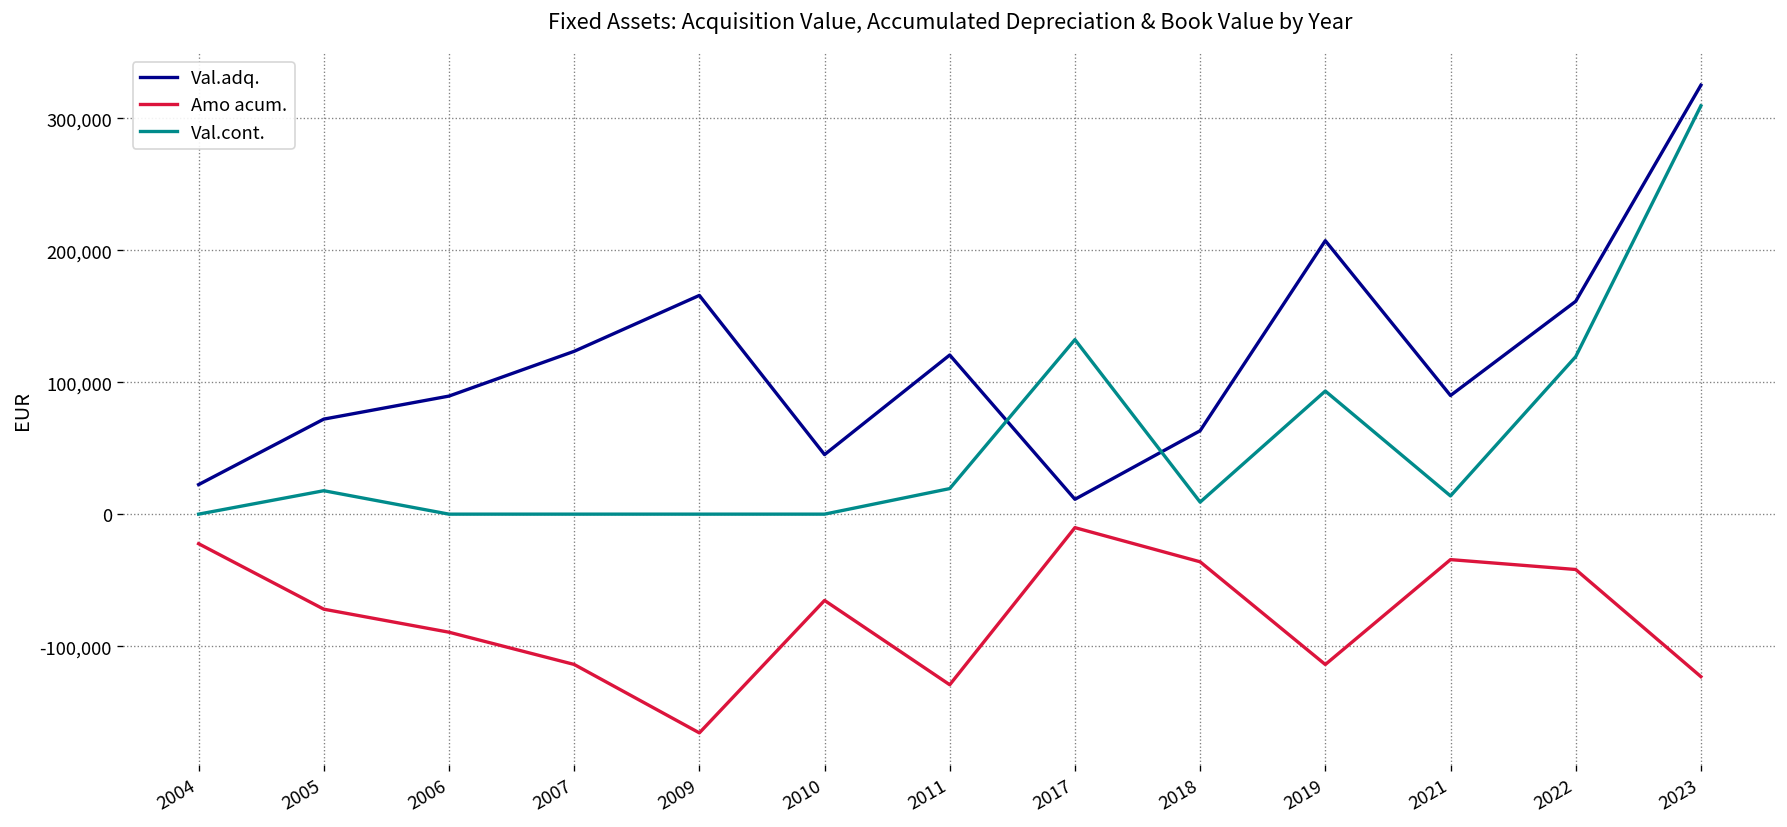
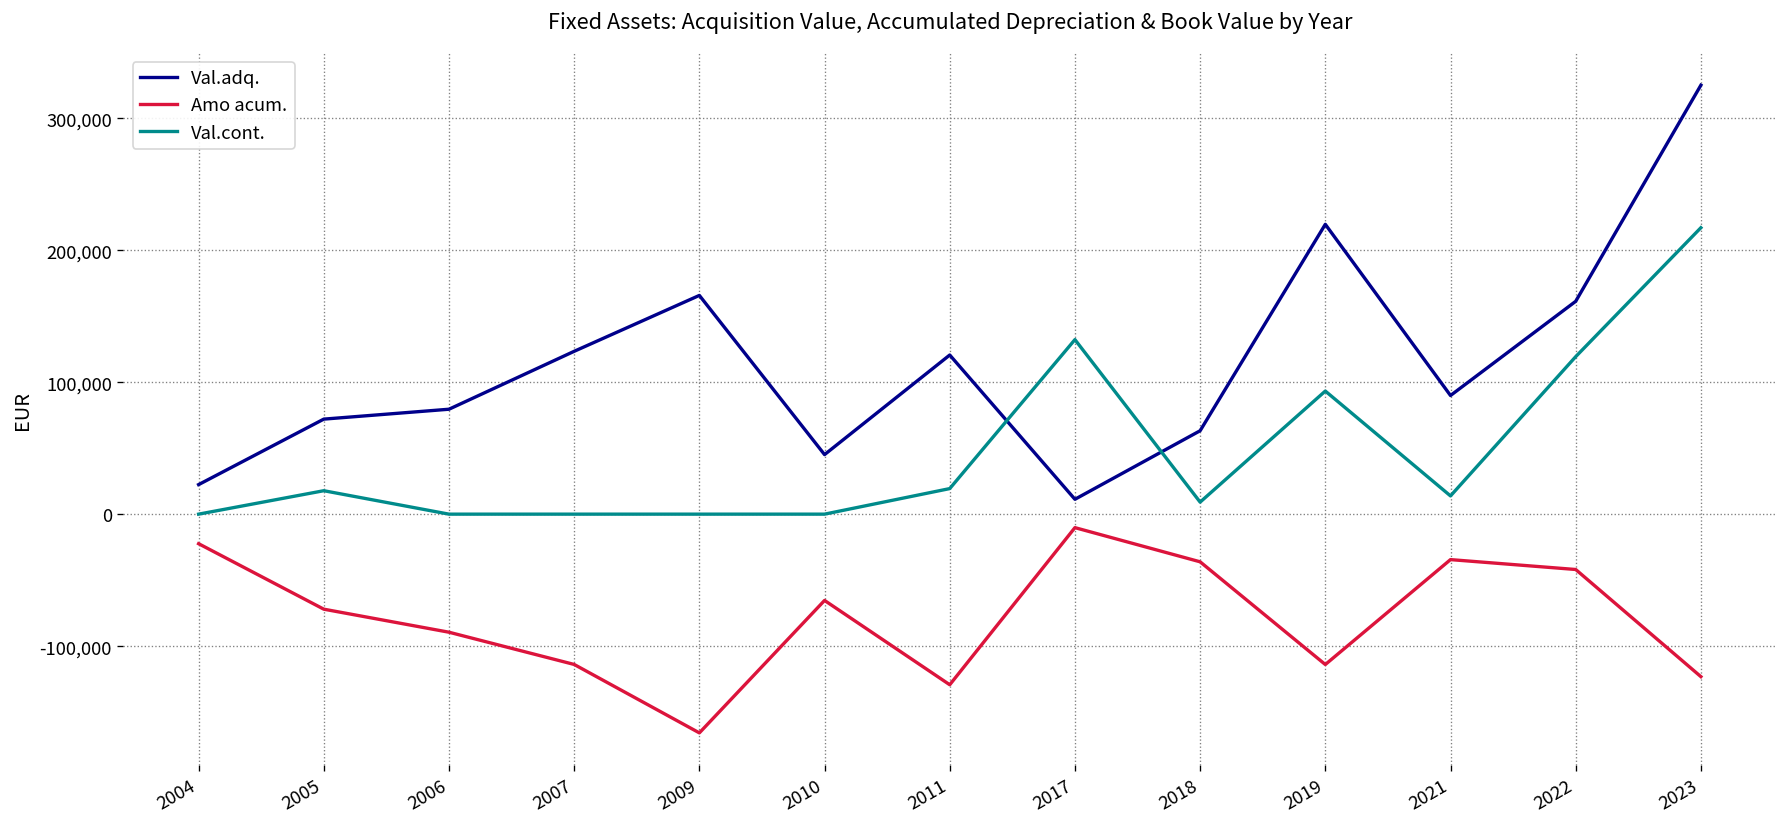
Val.adq., 2006: 89,000 -> 79,000
Val.adq., 2019: 207,000 -> 220,000
Val.cont., 2023: 309,000 -> 217,000
